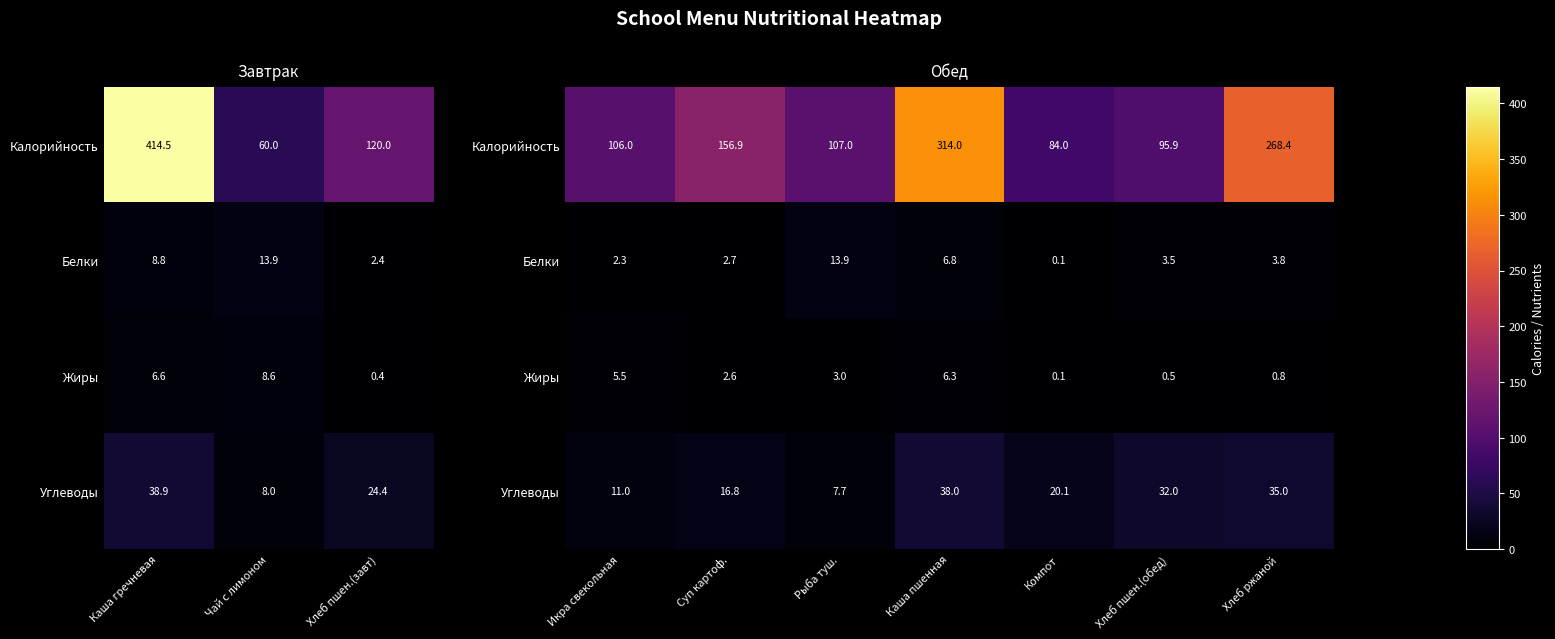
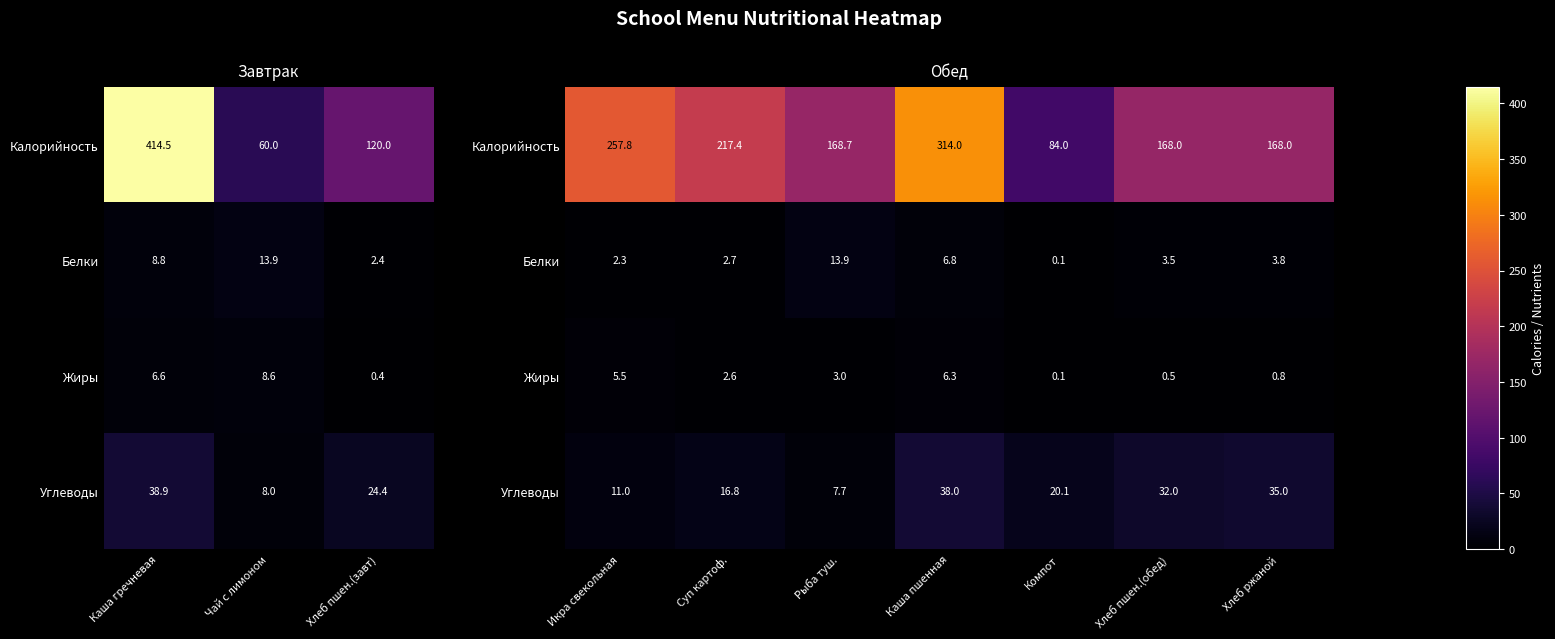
Обед, Калорийность, Икра свекольная: 106.0 -> 257.8
Обед, Калорийность, Суп картоф.: 156.9 -> 217.4
Обед, Калорийность, Рыба туш.: 107.0 -> 168.7
Обед, Калорийность, Хлеб пшен.(обед): 95.9 -> 168.0
Обед, Калорийность, Хлеб ржаной: 268.4 -> 168.0
